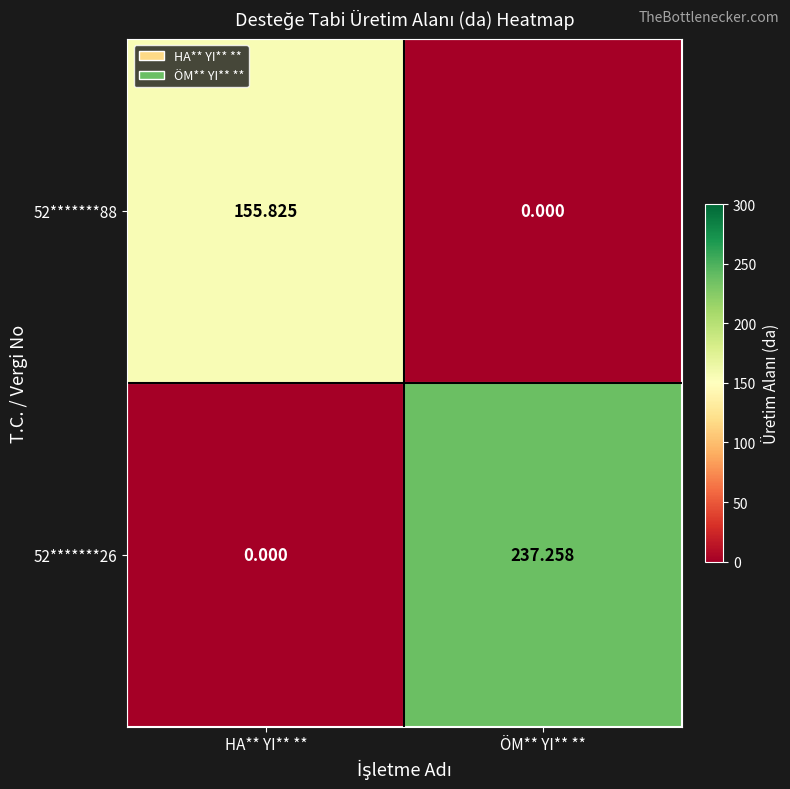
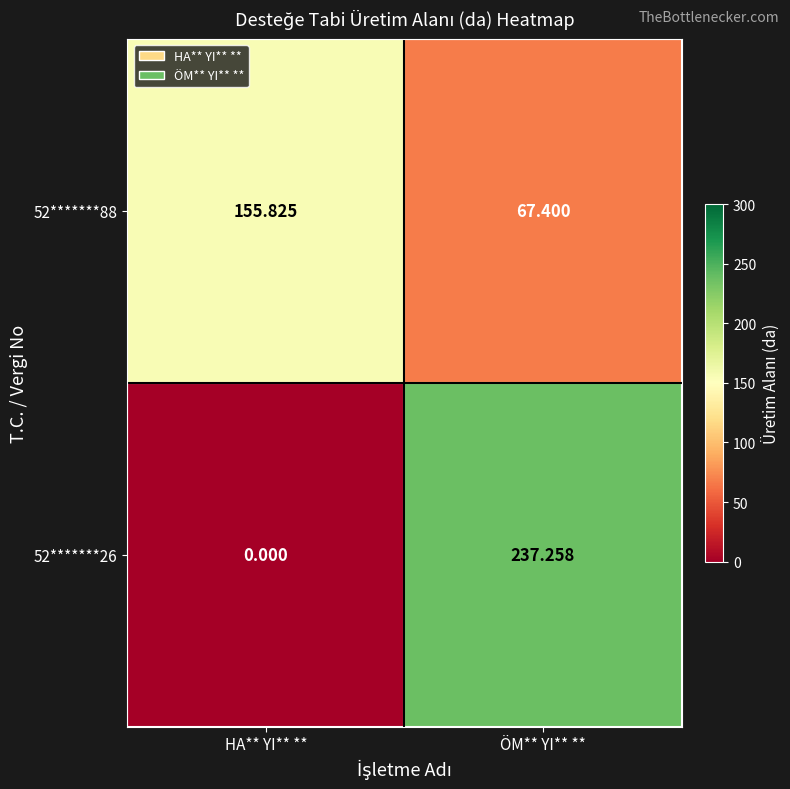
52*******88, ÖM** YI** **: 0.000 -> 67.400
